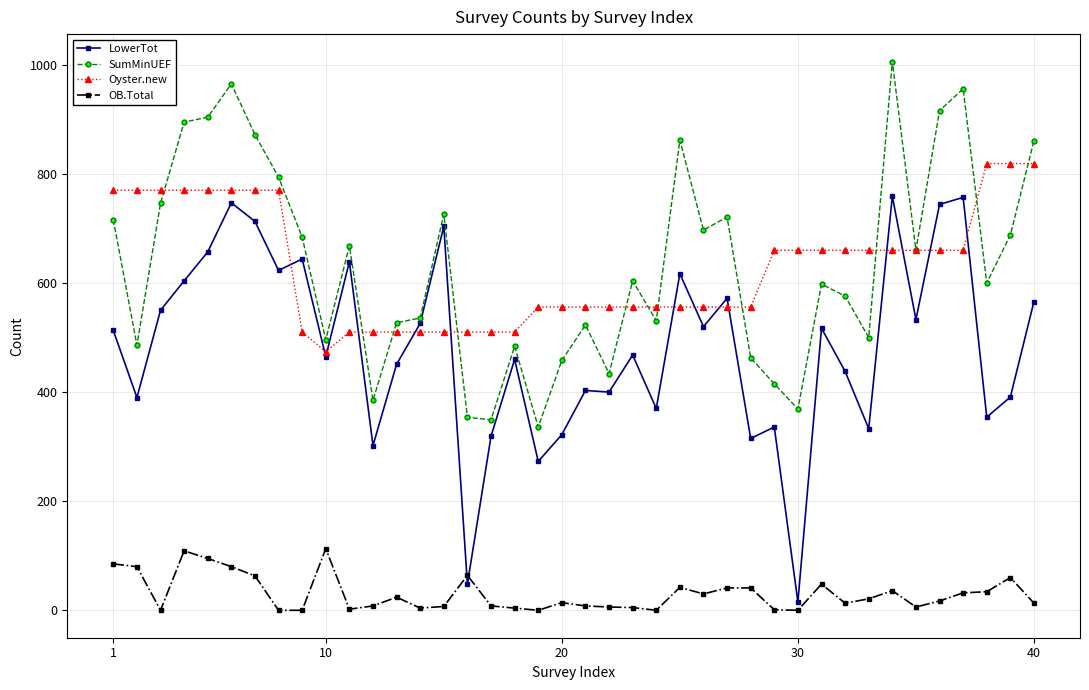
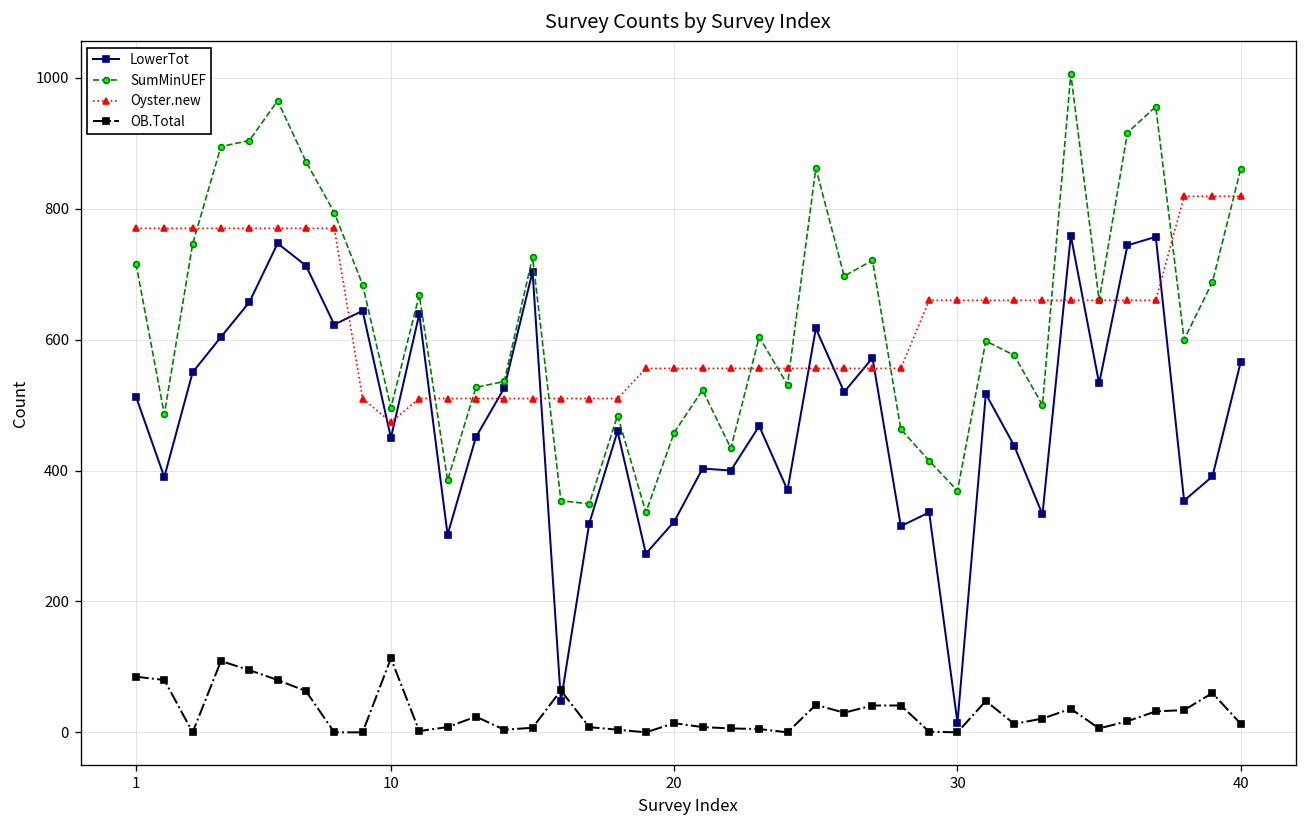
LowerTot, 10: 470 -> 450
